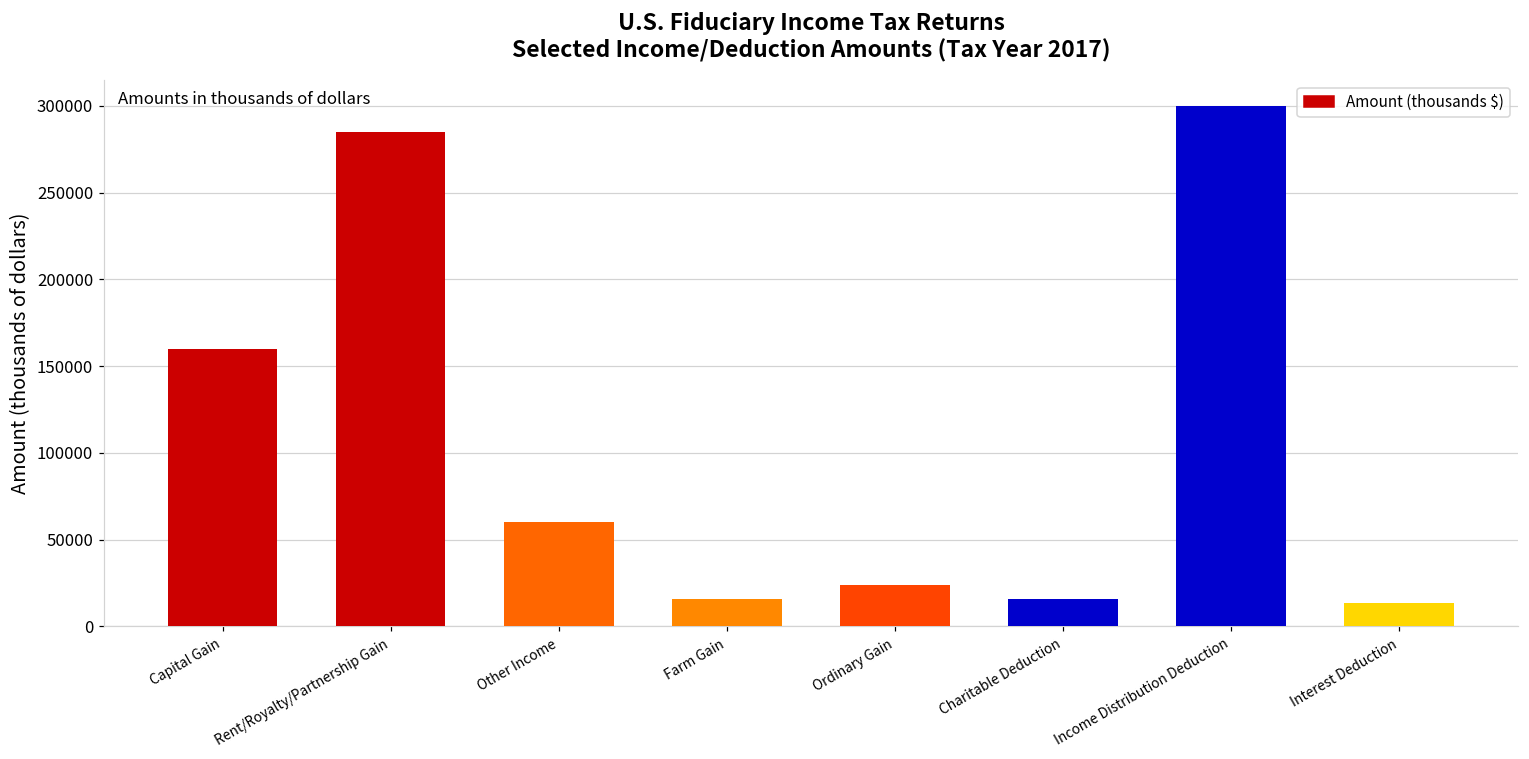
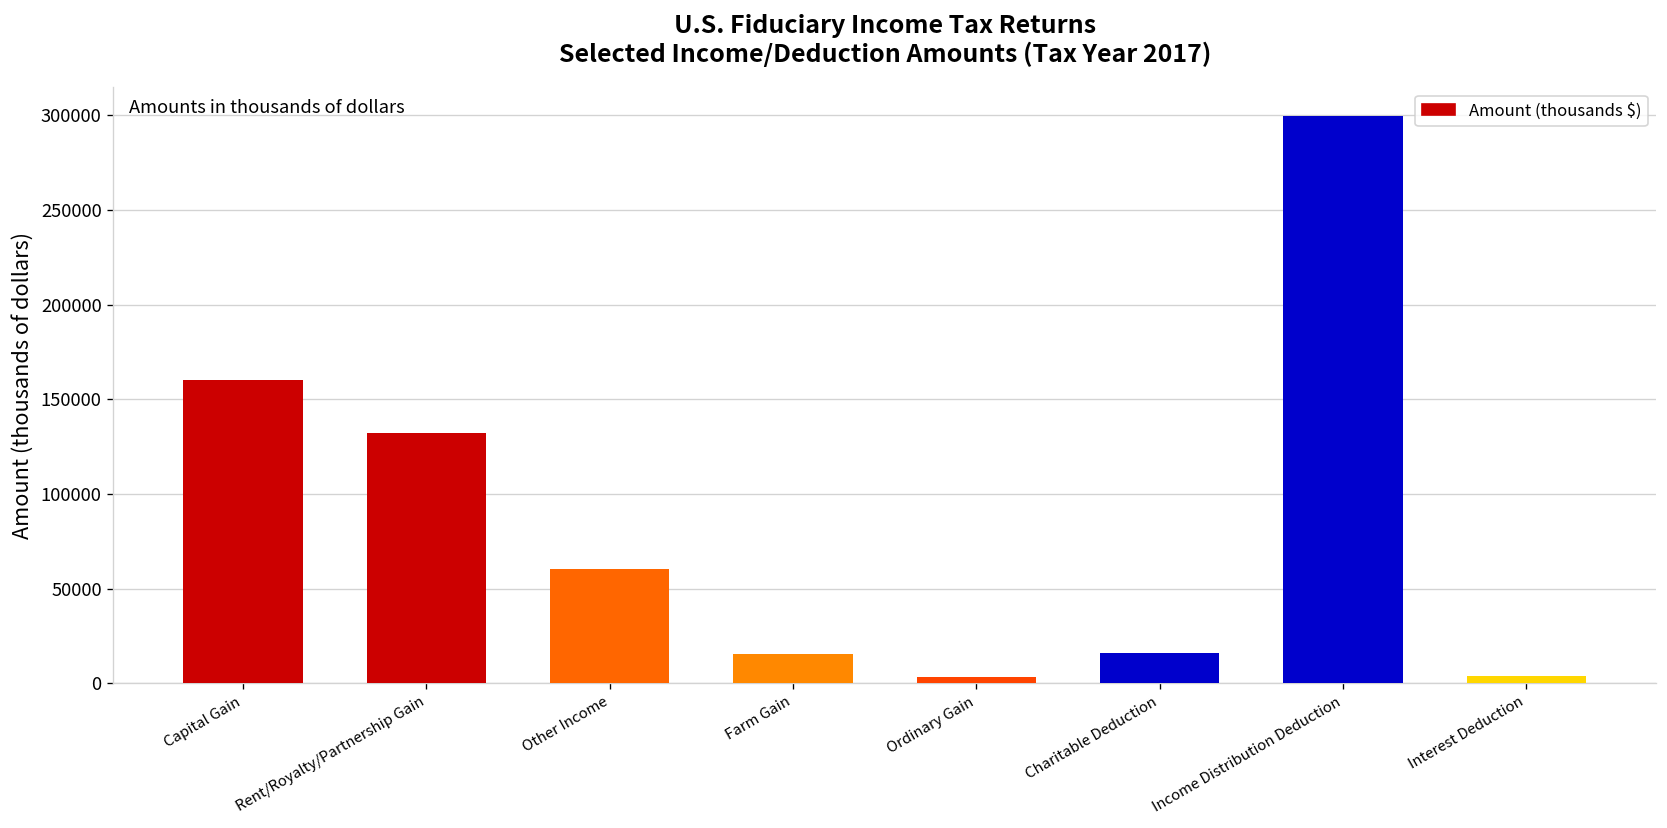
Rent/Royalty/Partnership Gain: 285000 -> 132000
Ordinary Gain: 24000 -> 3000
Interest Deduction: 14000 -> 4000
